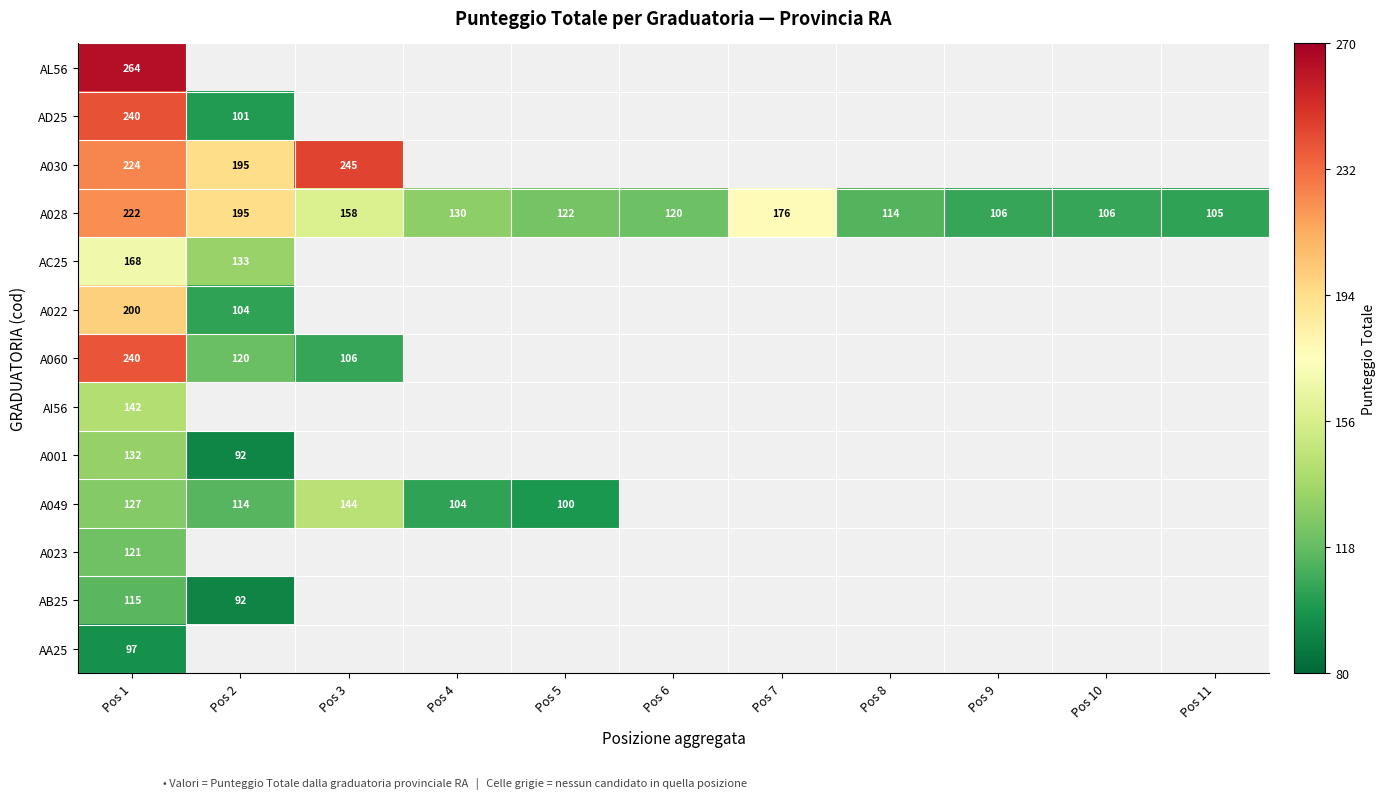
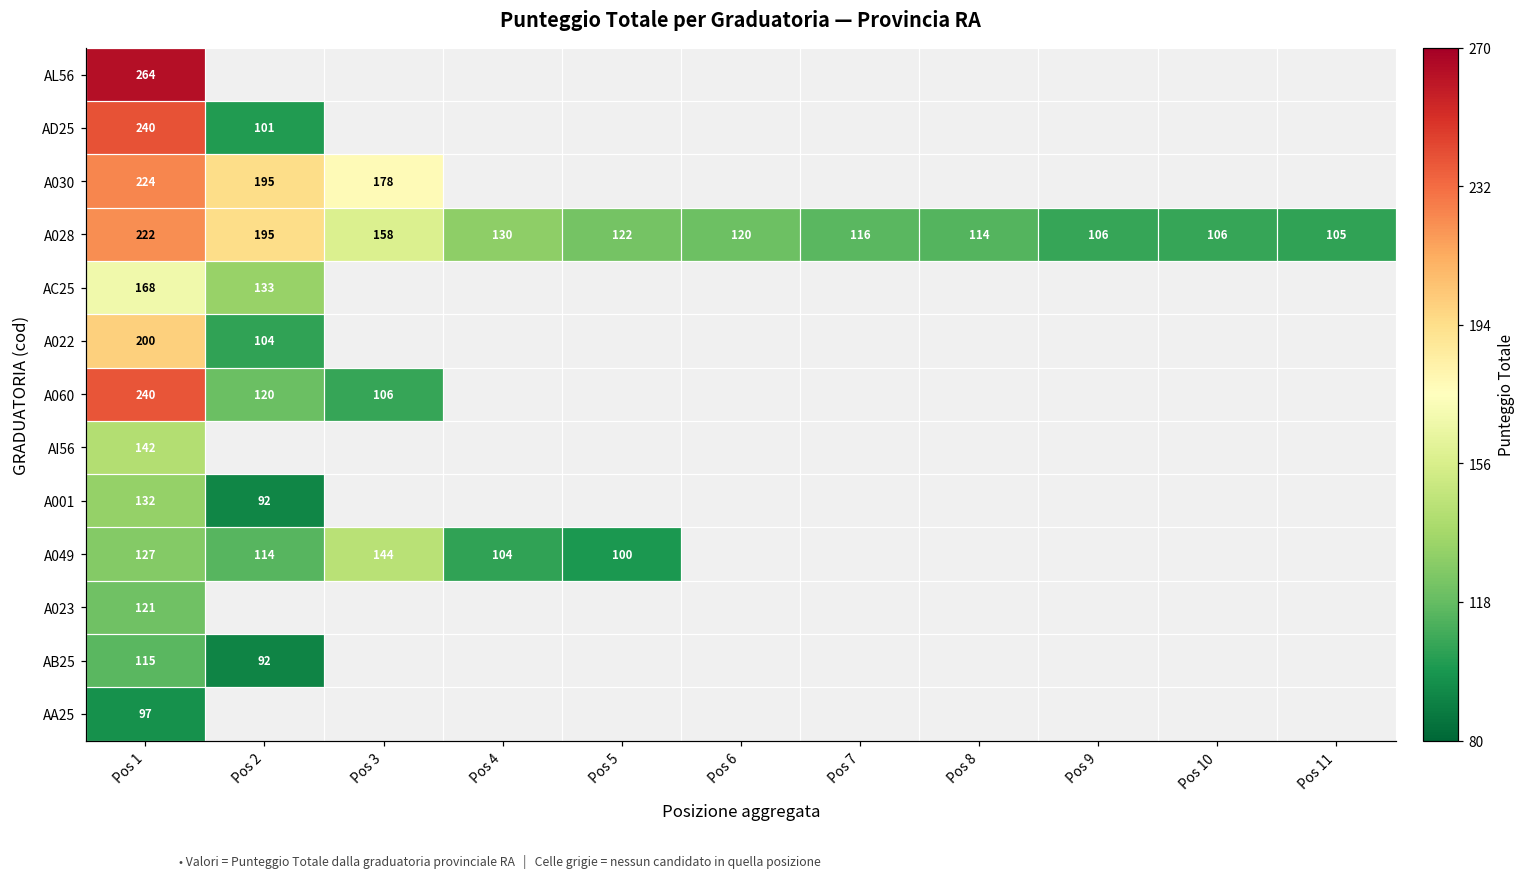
A030, Pos 3: 245 -> 178
A028, Pos 7: 176 -> 116
